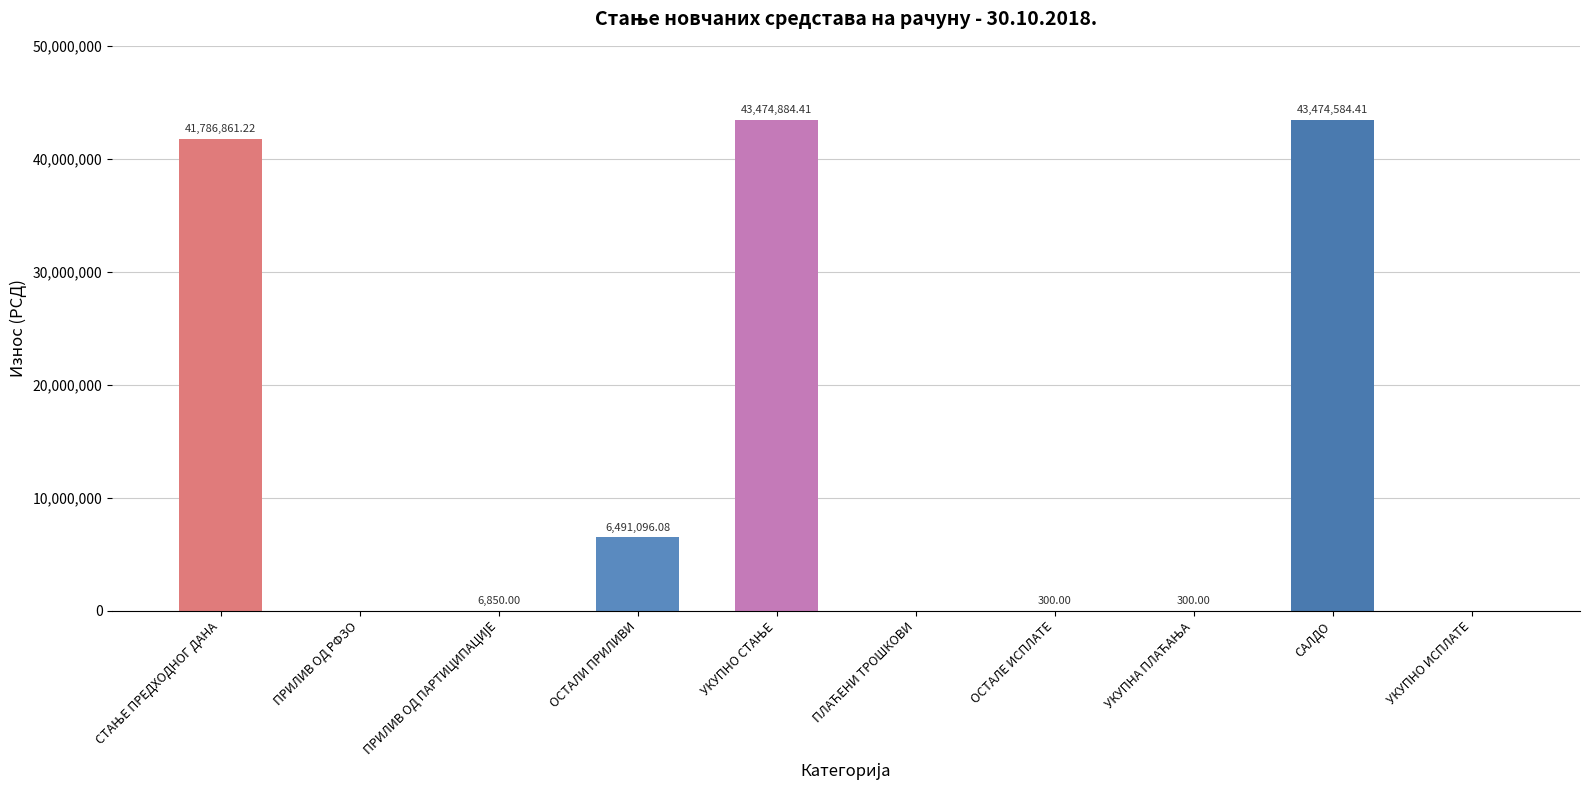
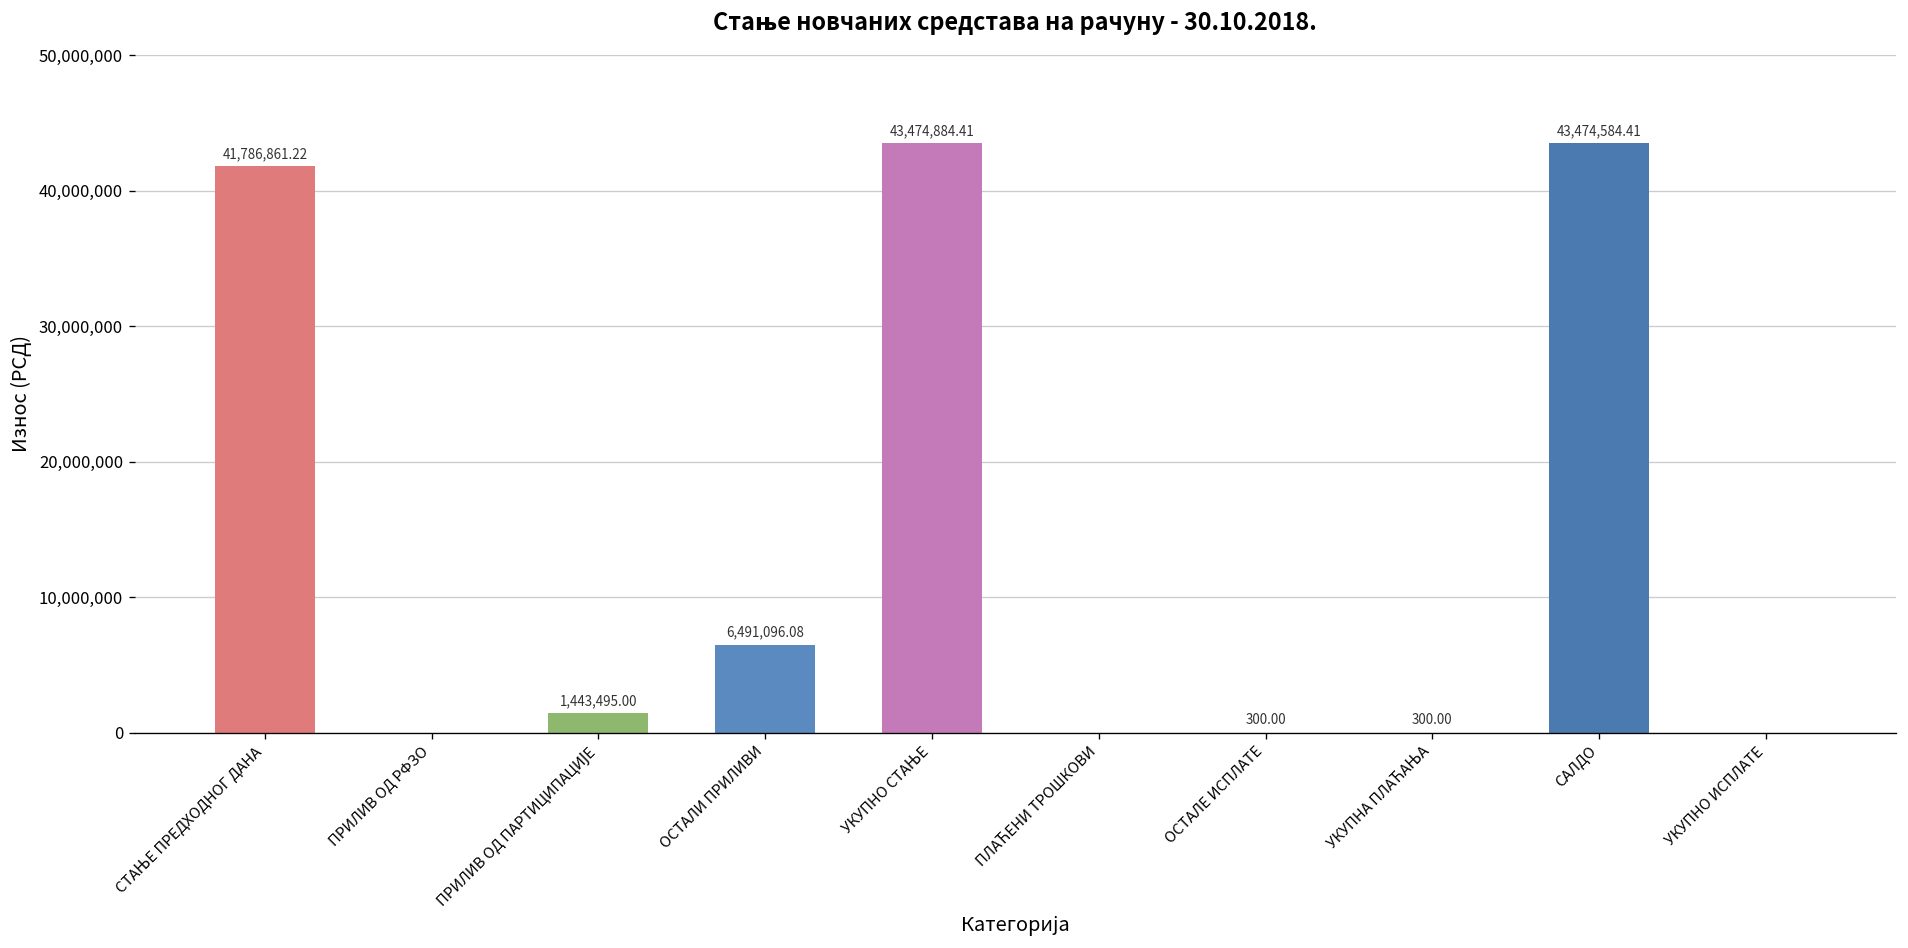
ПРИЛИВ ОД ПАРТИЦИПАЦИЈЕ: 6,850.00 -> 1,443,495.00
